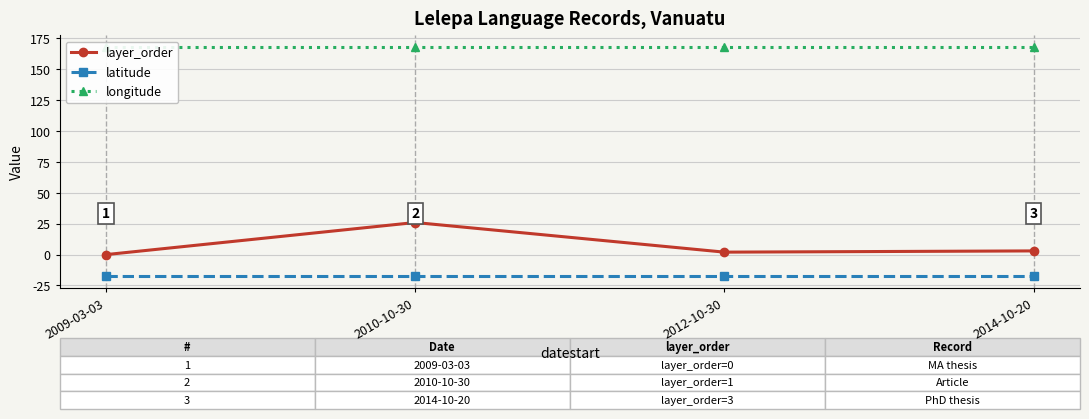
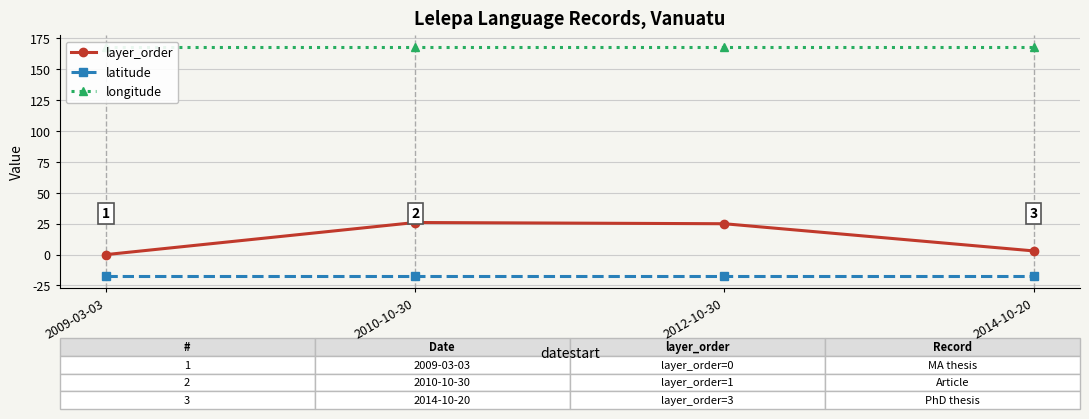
layer_order, 2012-10-30: 2 -> 25
